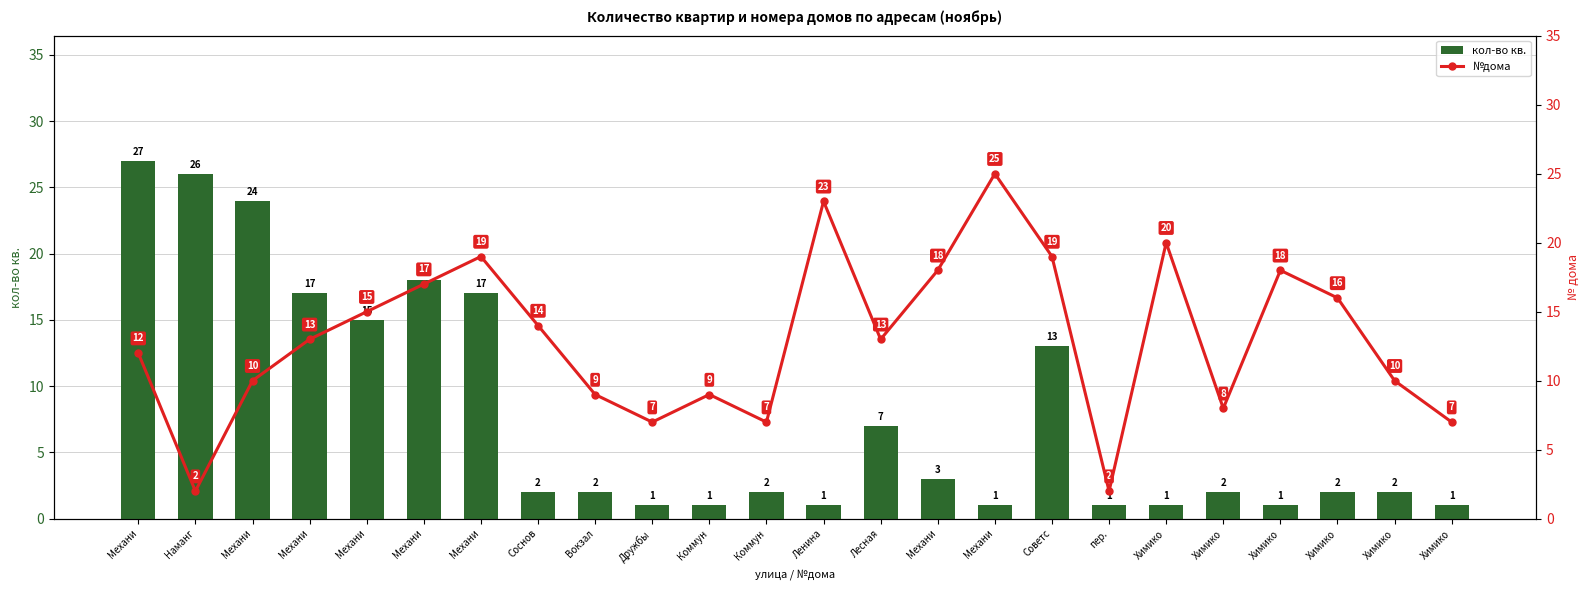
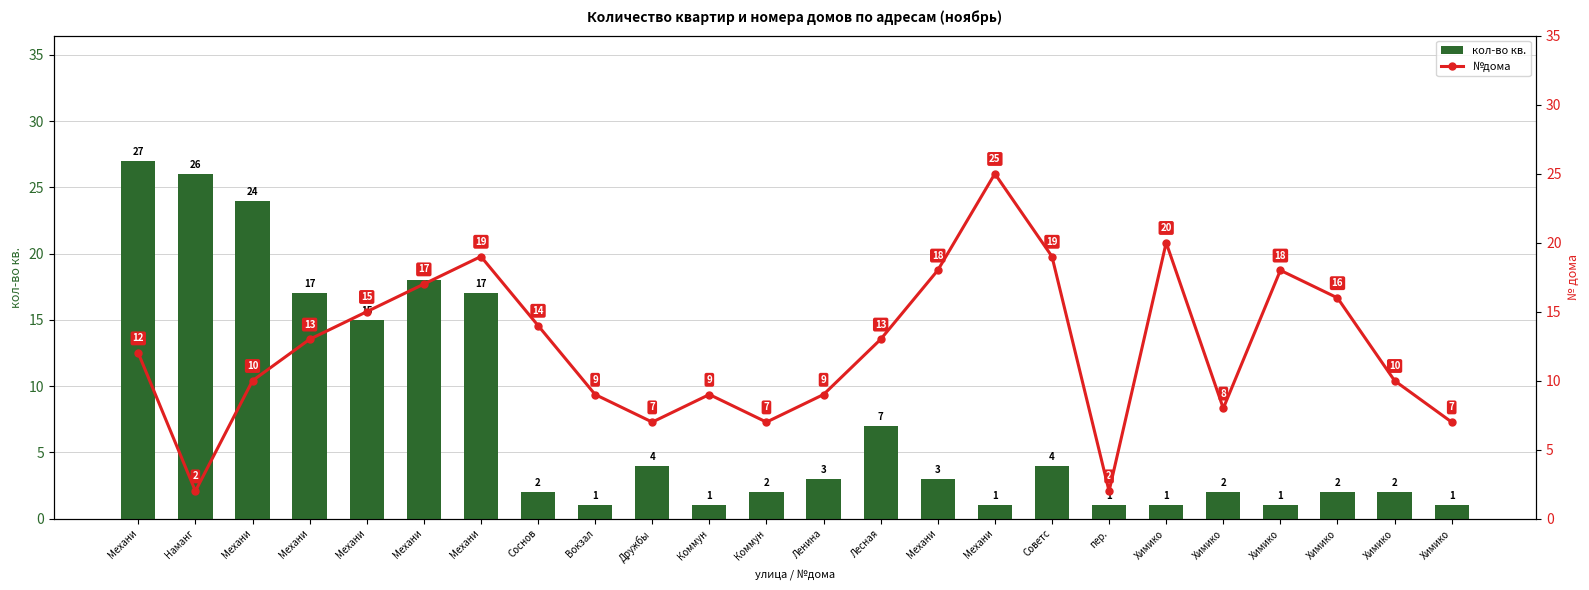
кол-во кв., Вокзал: 2 -> 1
кол-во кв., Дружбы: 1 -> 4
кол-во кв., Ленина: 1 -> 3
кол-во кв., Советс: 13 -> 4
№дома, Ленина: 23 -> 9
